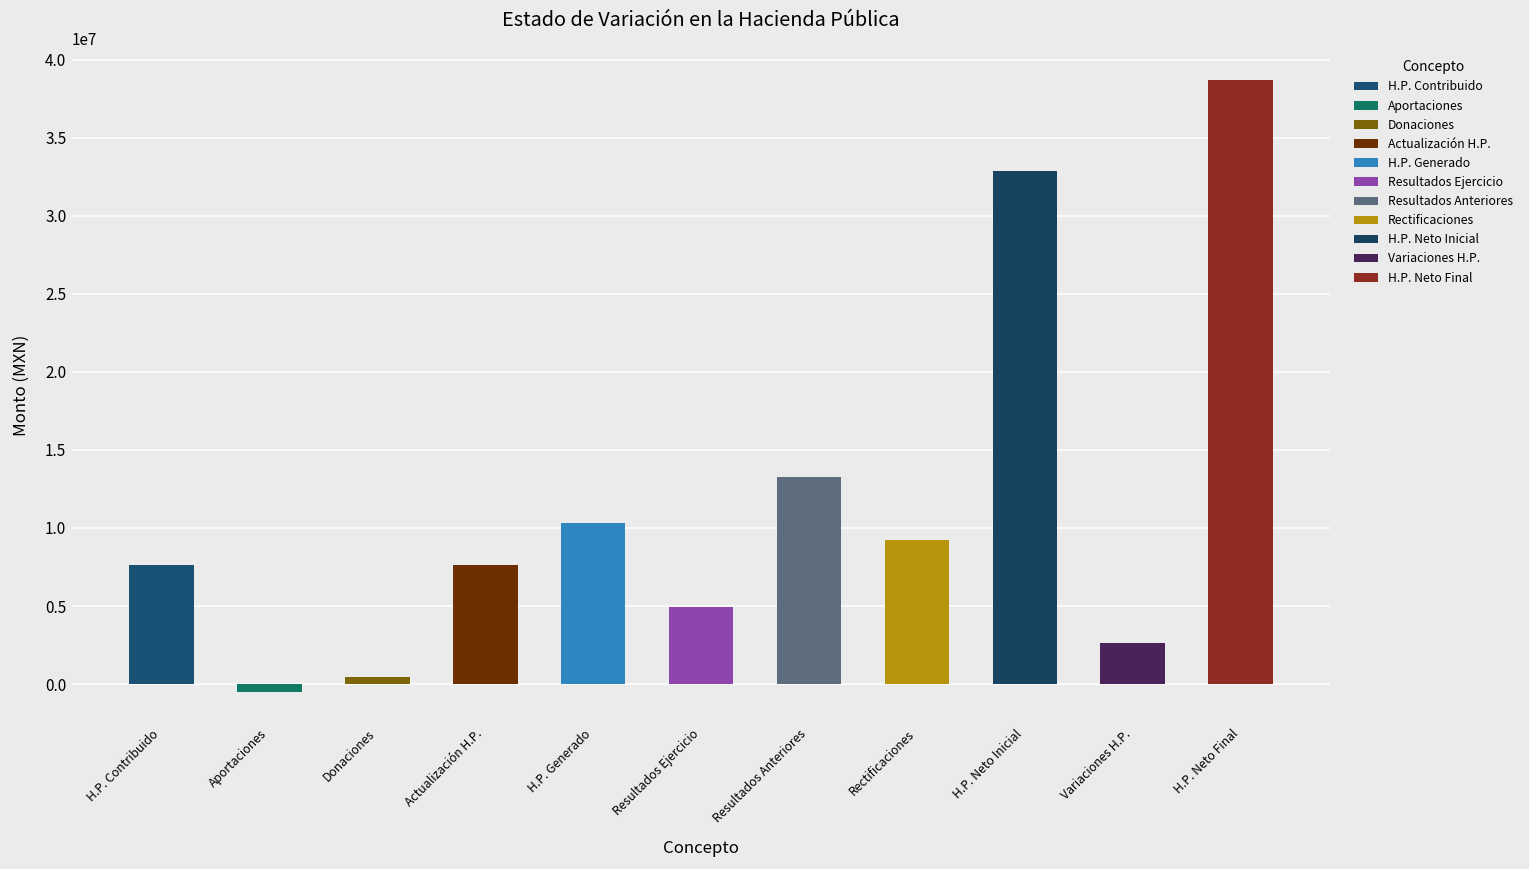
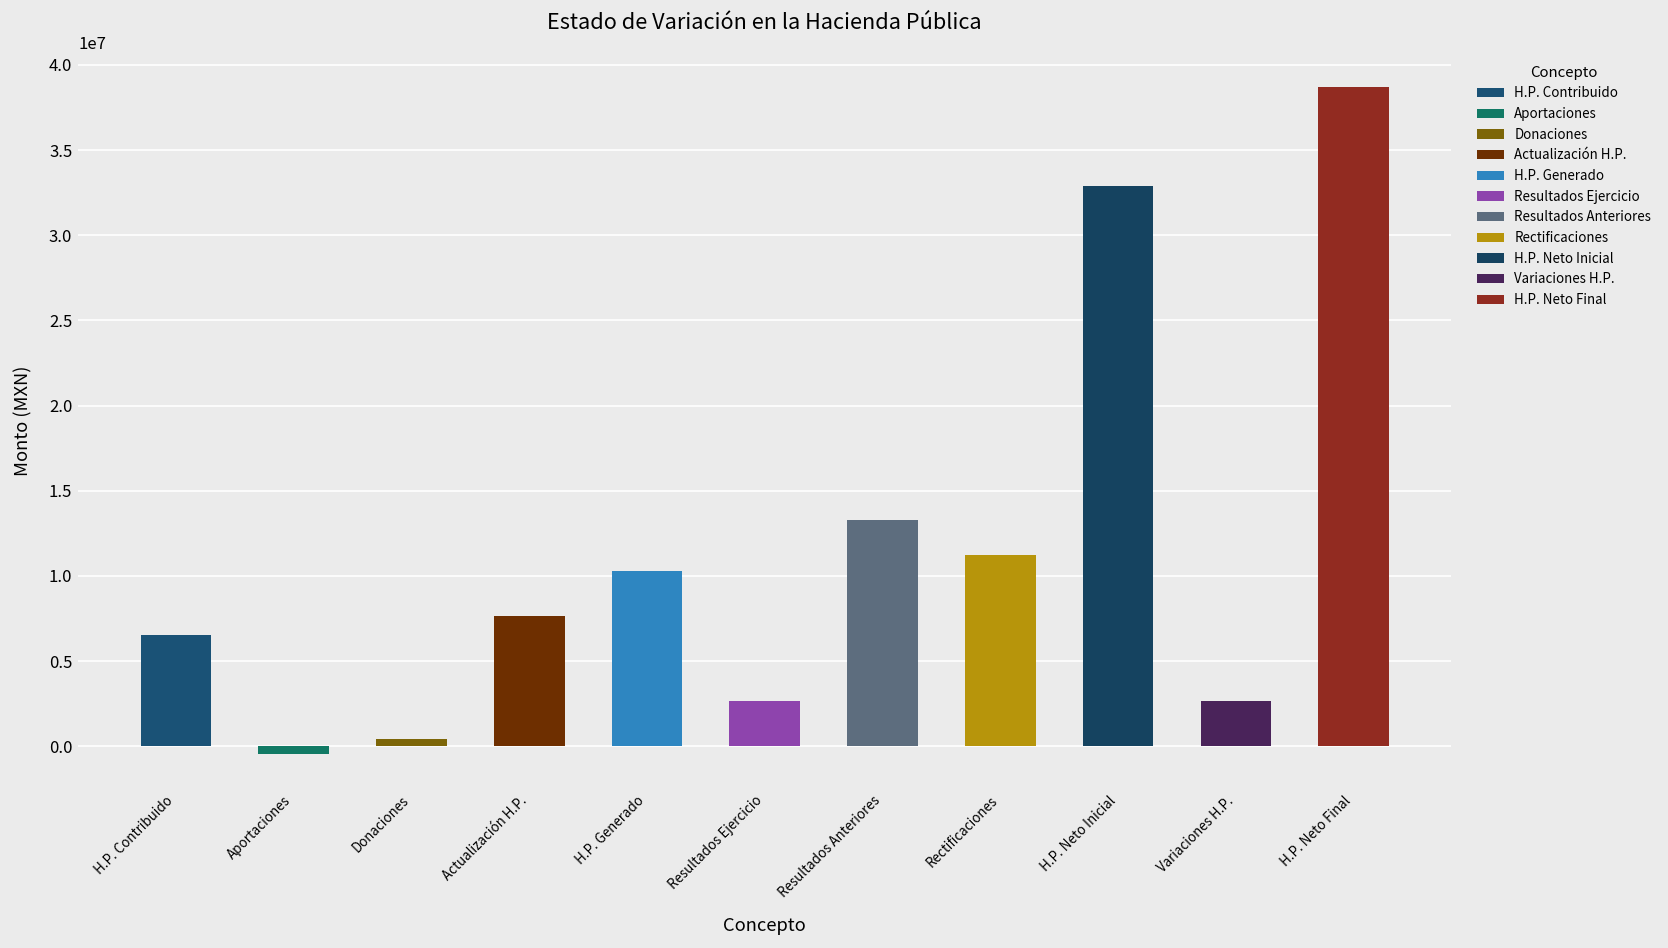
H.P. Contribuido: 7600000 -> 6500000
Resultados Ejercicio: 4900000 -> 2700000
Rectificaciones: 9200000 -> 11200000
